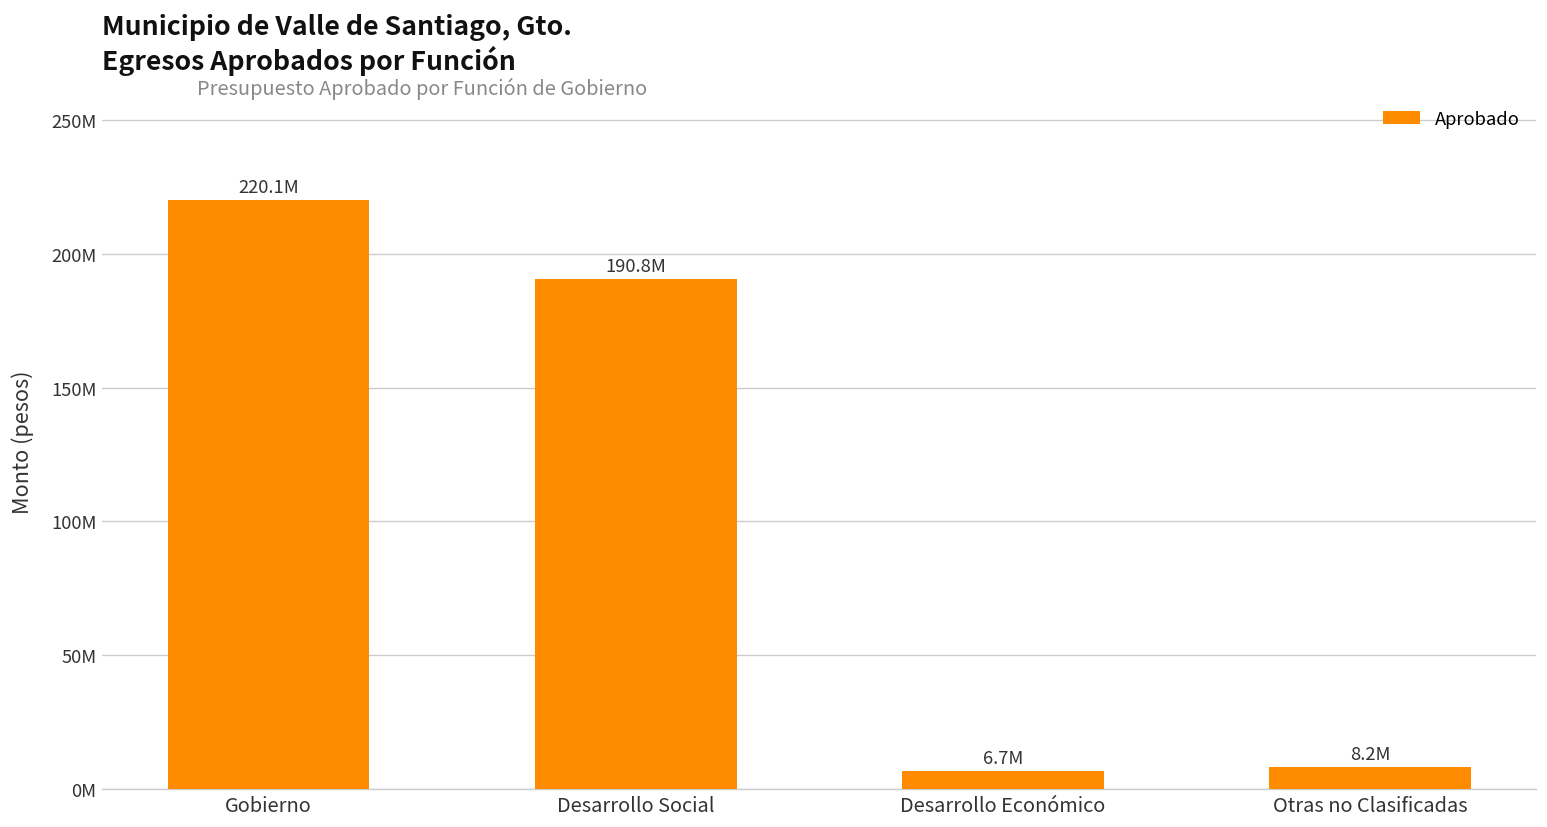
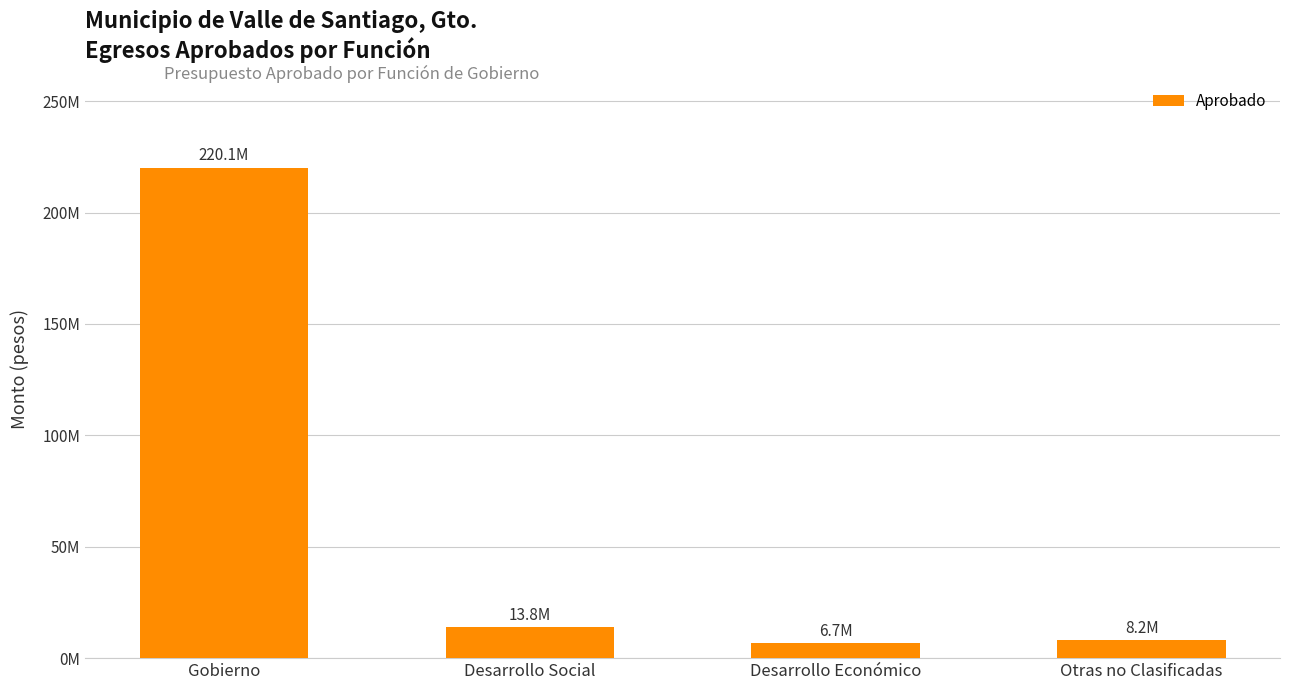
Desarrollo Social: 190.8M -> 13.8M
